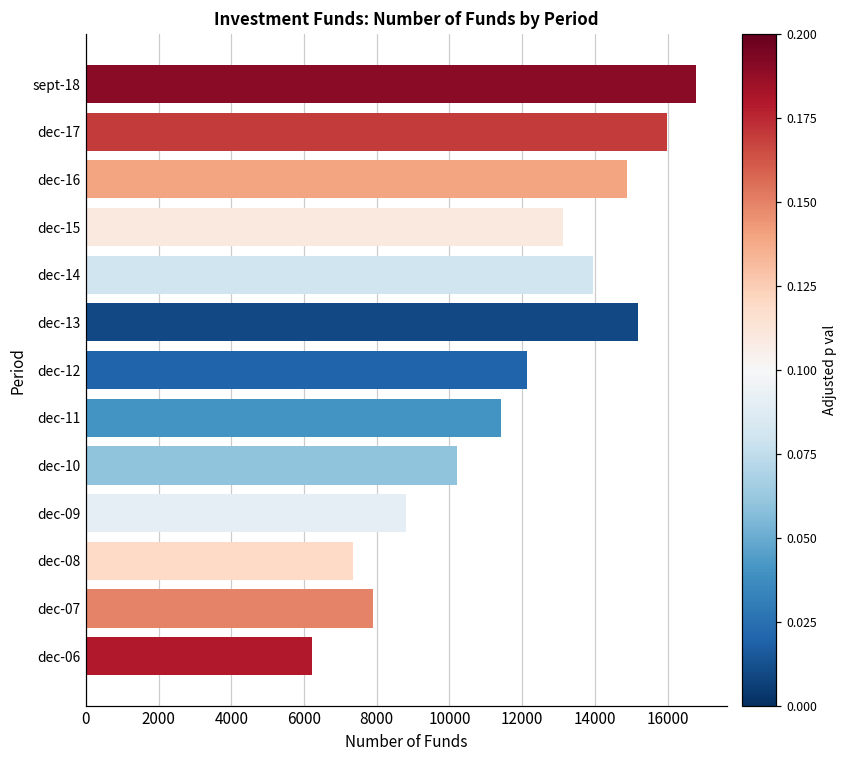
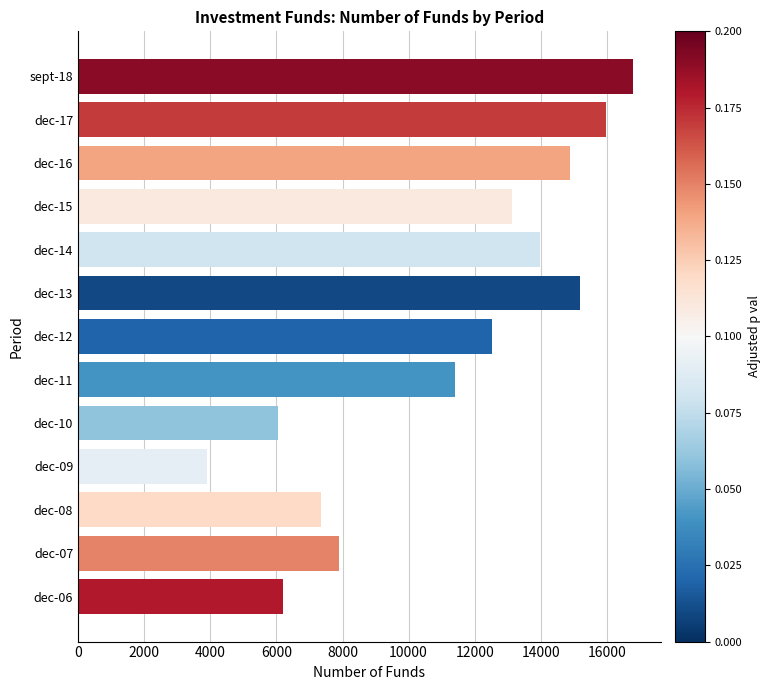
dec-12: 12100 -> 12500
dec-10: 10200 -> 6100
dec-09: 8800 -> 3900
